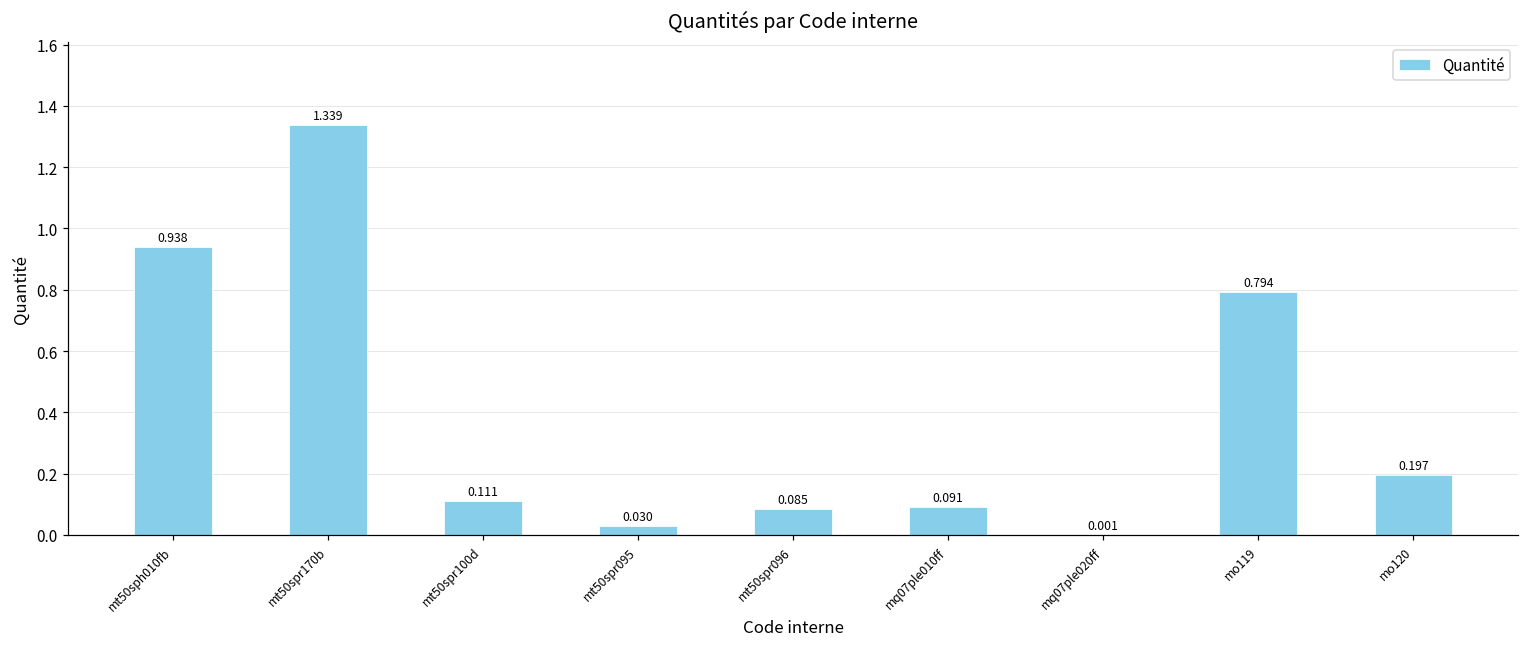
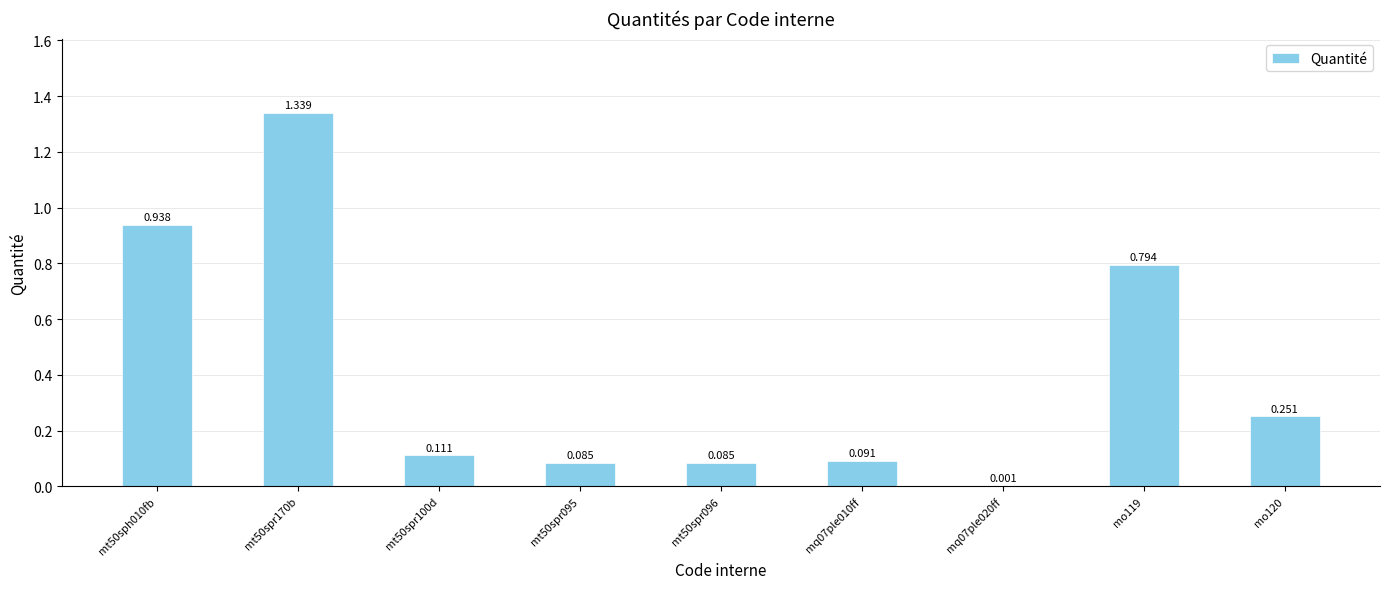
mt50spr095: 0.030 -> 0.085
mo120: 0.197 -> 0.251
